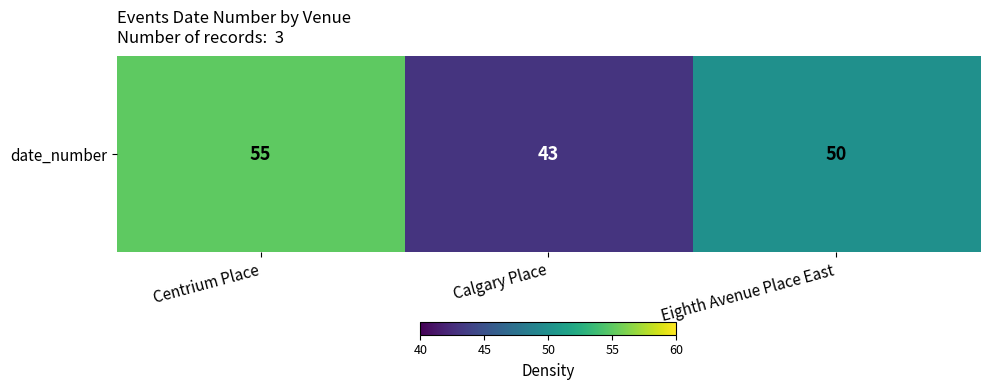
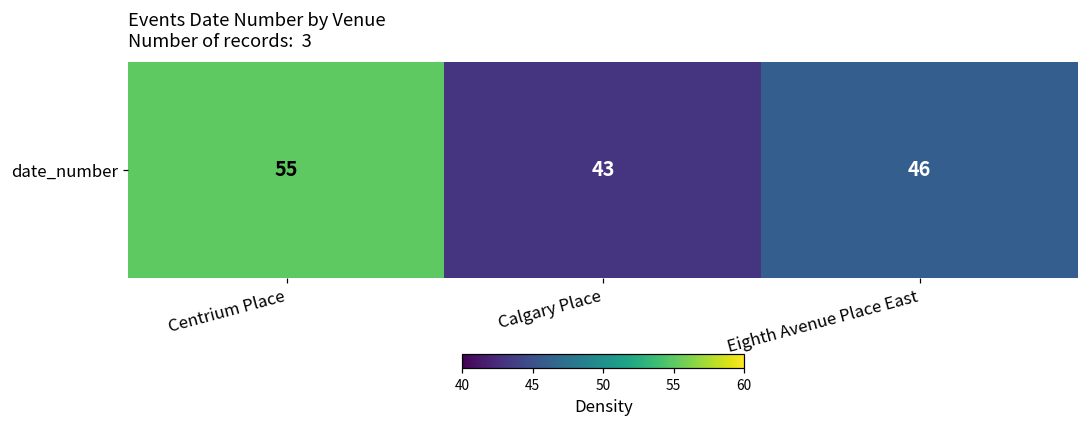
date_number, Eighth Avenue Place East: 50 -> 46
